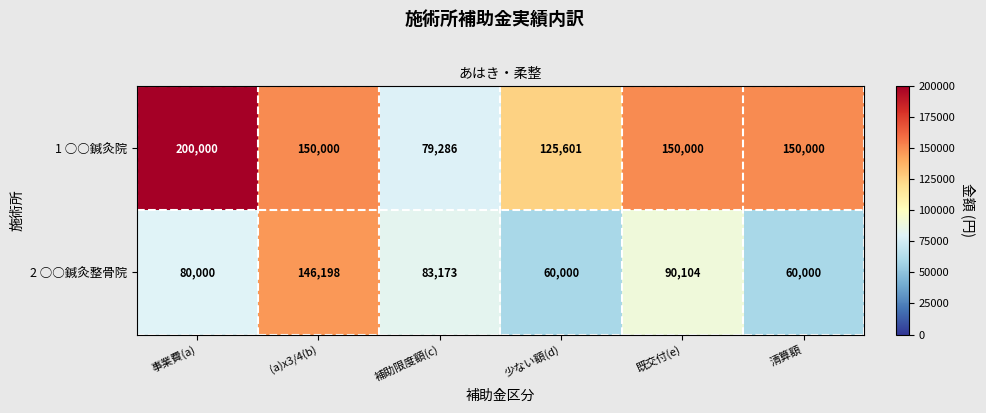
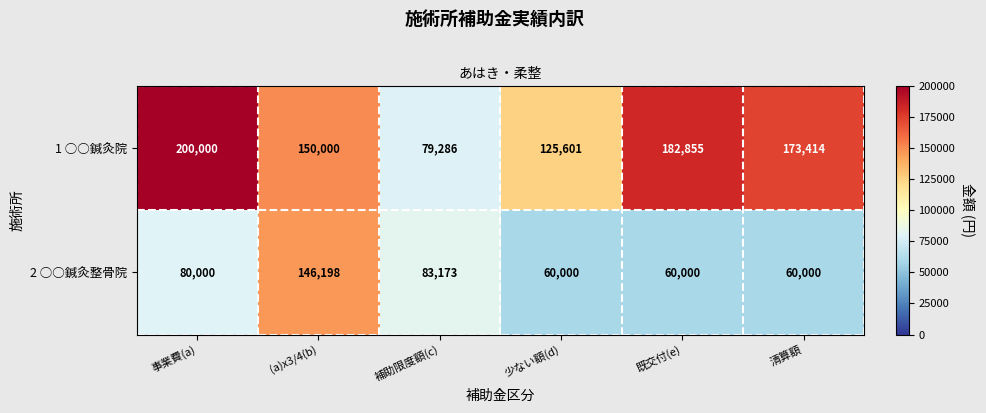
1 ○○鍼灸院, 既交付(e): 150,000 -> 182,855
1 ○○鍼灸院, 清算額: 150,000 -> 173,414
2 ○○鍼灸整骨院, 既交付(e): 90,104 -> 60,000
